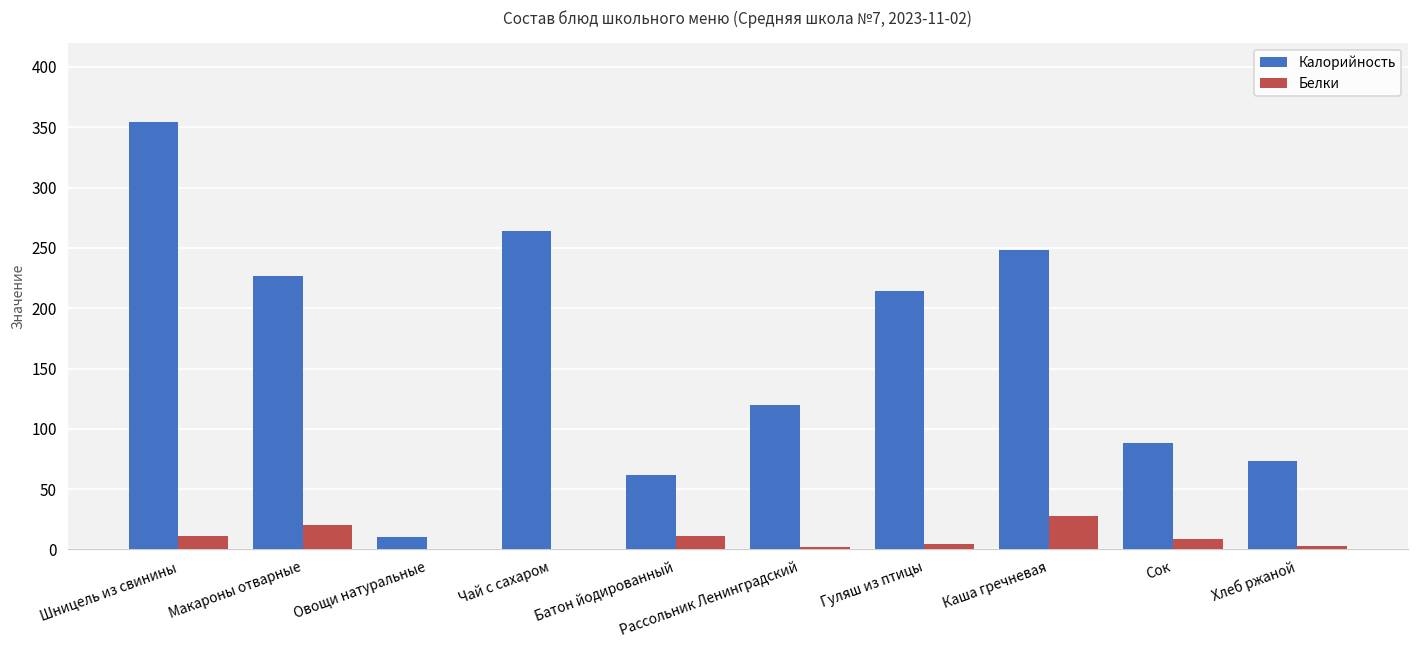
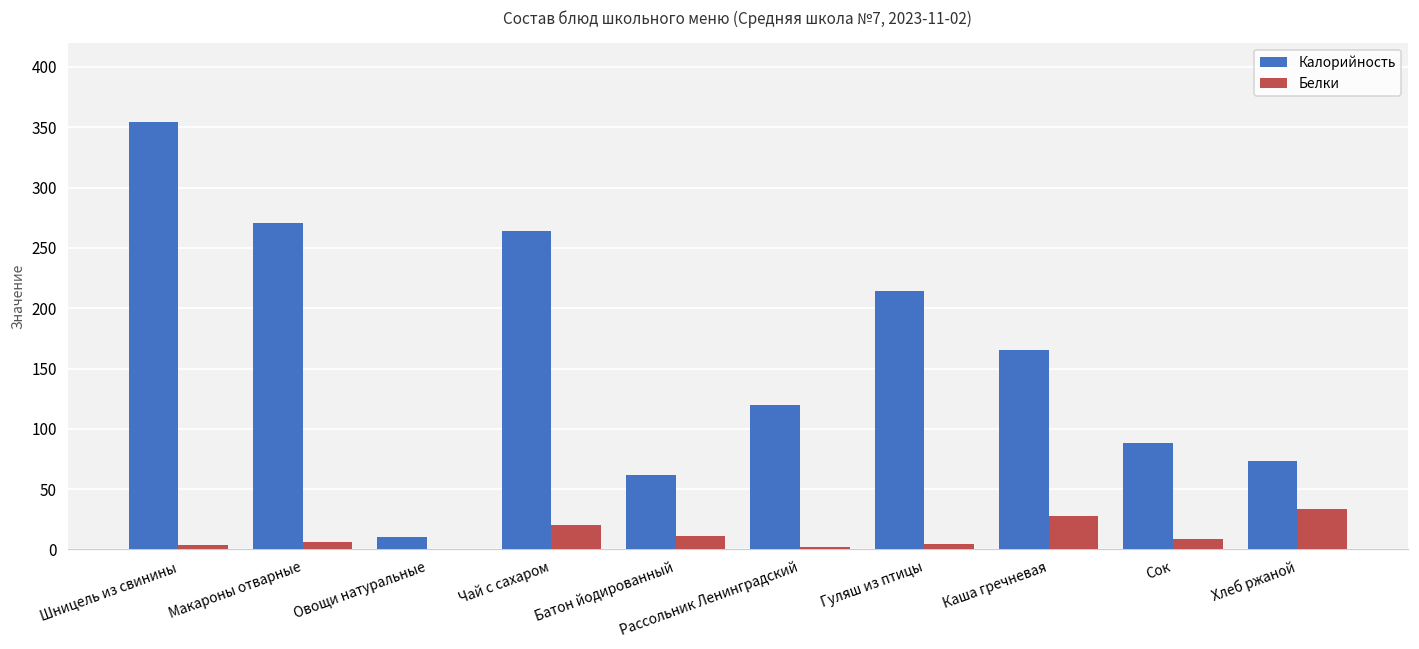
Белки, Шницель из свинины: 11 -> 4
Калорийность, Макароны отварные: 227 -> 271
Белки, Макароны отварные: 20 -> 6
Белки, Чай с сахаром: 0 -> 20
Калорийность, Каша гречневая: 248 -> 165
Белки, Хлеб ржаной: 3 -> 34
